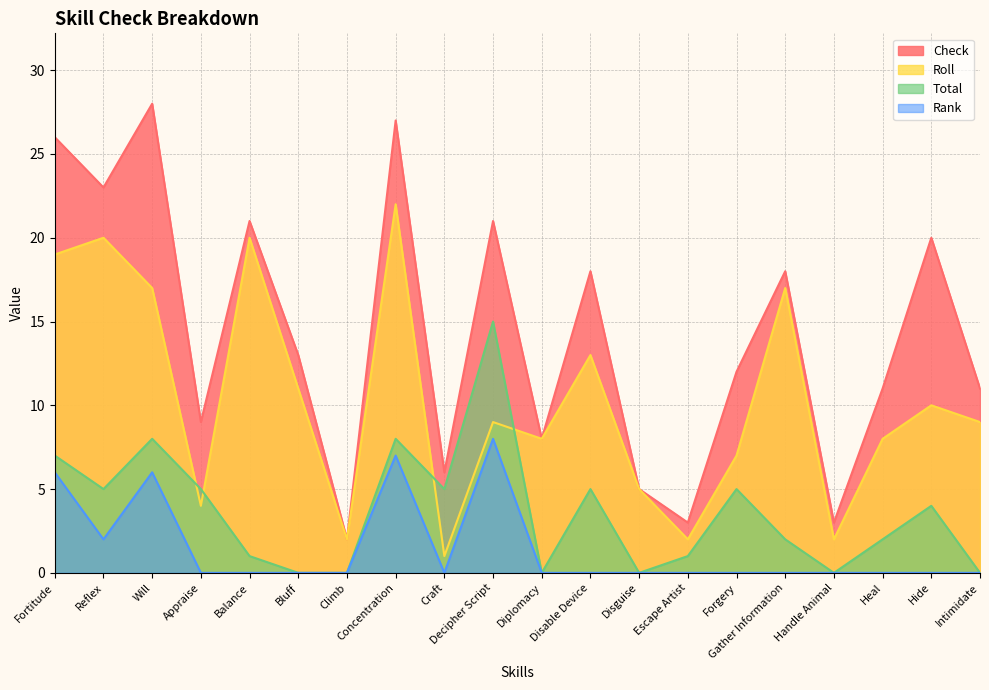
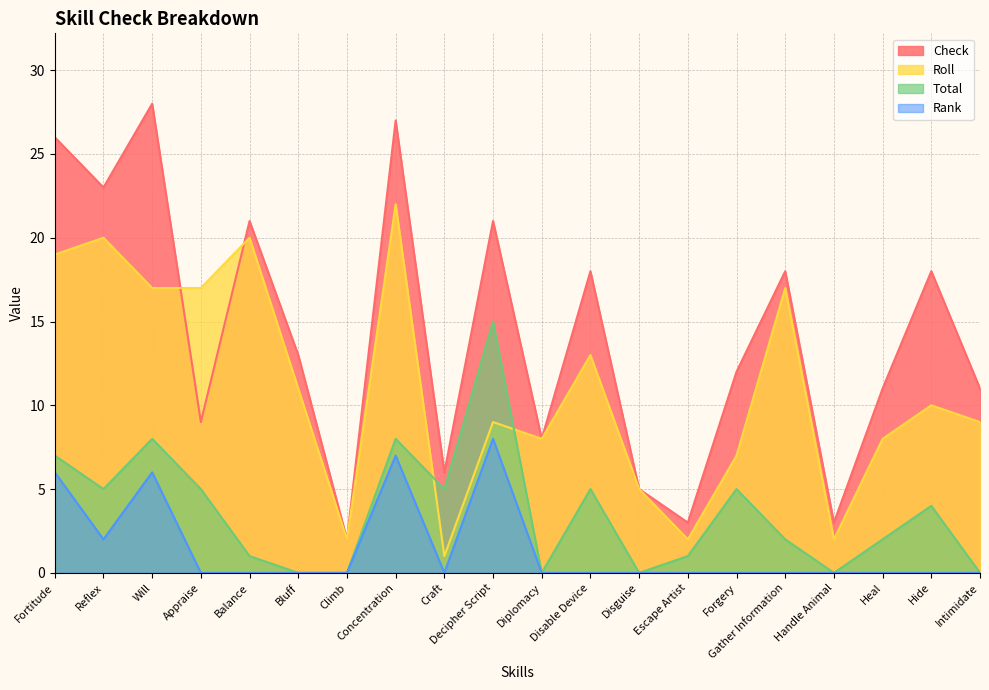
Roll, Appraise: 4 -> 17
Check, Hide: 20 -> 18
